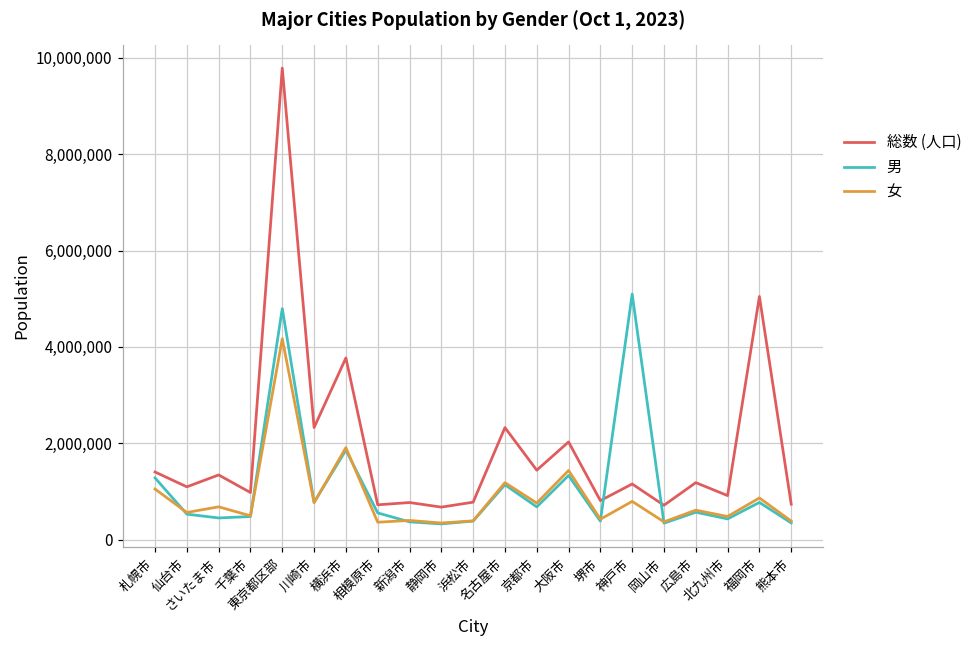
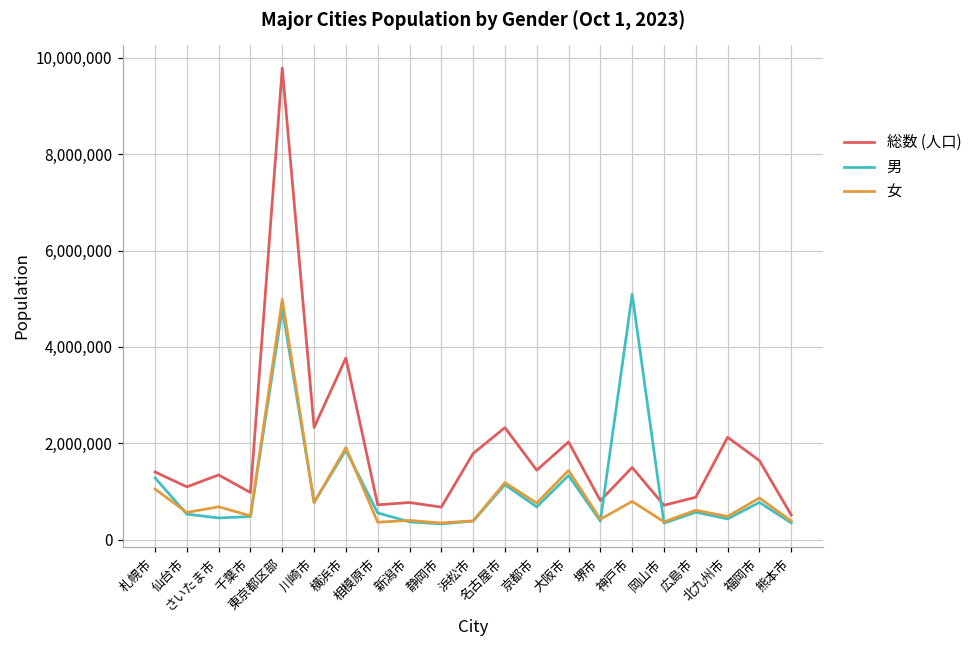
女, 東京都区部: 4,200,000 -> 5,000,000
総数 (人口), 浜松市: 800,000 -> 1,800,000
総数 (人口), 神戸市: 1,200,000 -> 1,500,000
総数 (人口), 広島市: 1,200,000 -> 900,000
総数 (人口), 北九州市: 900,000 -> 2,100,000
総数 (人口), 福岡市: 5,000,000 -> 1,600,000
総数 (人口), 熊本市: 700,000 -> 500,000
